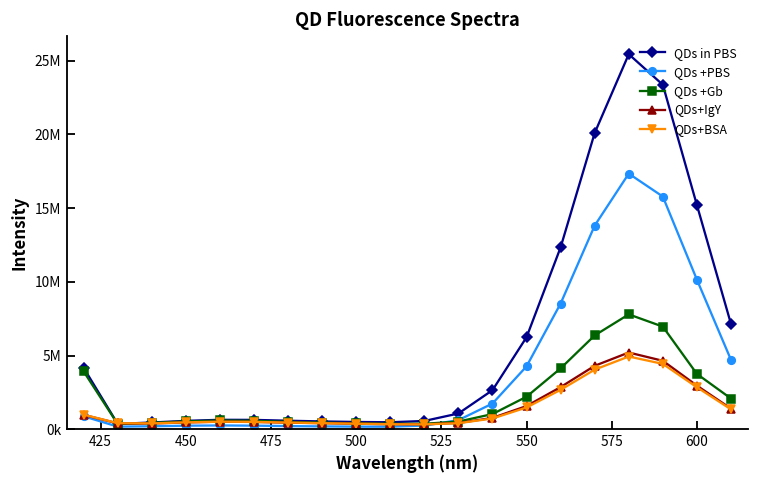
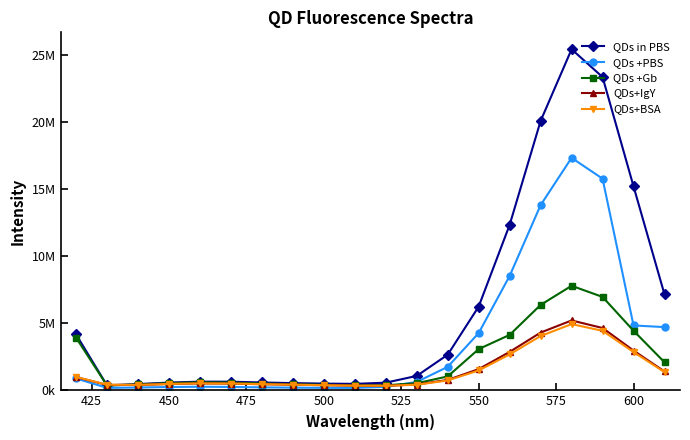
QDs +Gb, 550: 2200000 -> 3100000
QDs +PBS, 600: 10200000 -> 4800000
QDs +Gb, 600: 3800000 -> 4400000
